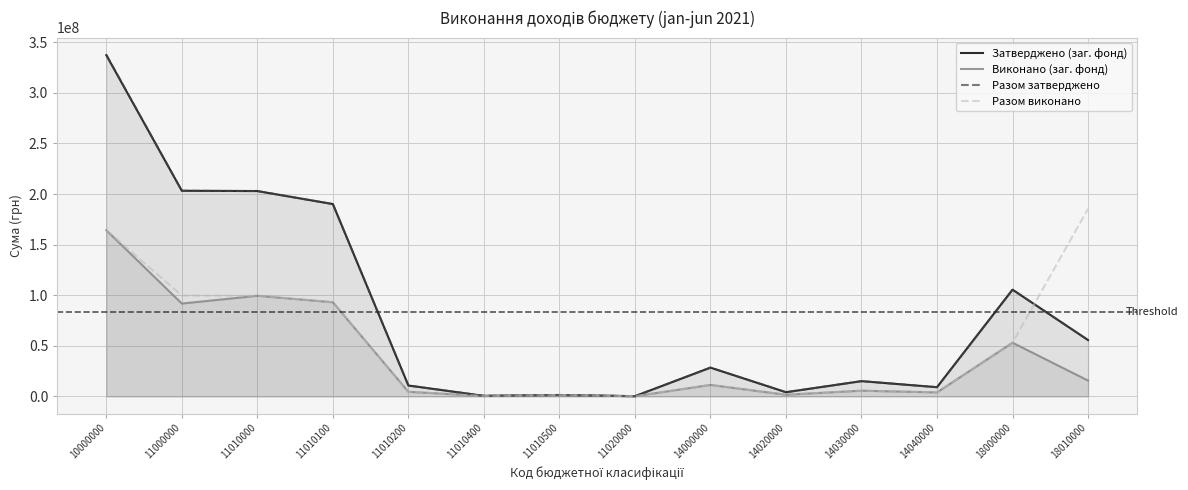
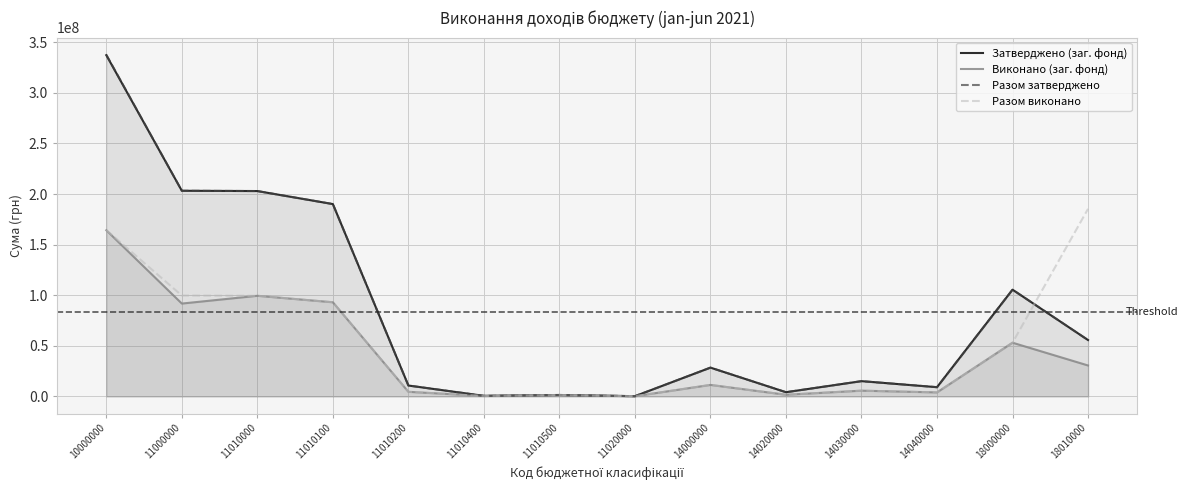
Виконано (заг. фонд), 18010000: 16000000 -> 31000000
